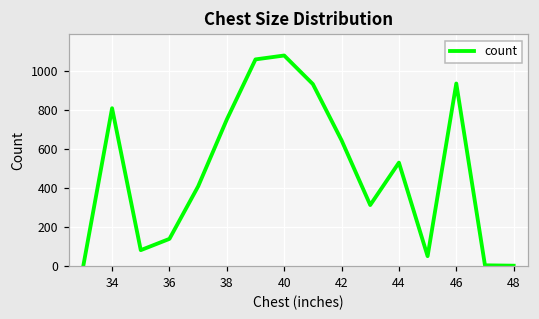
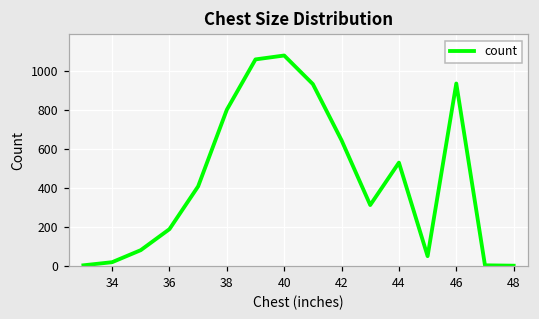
34: 810 -> 20
36: 140 -> 190
38: 750 -> 800
